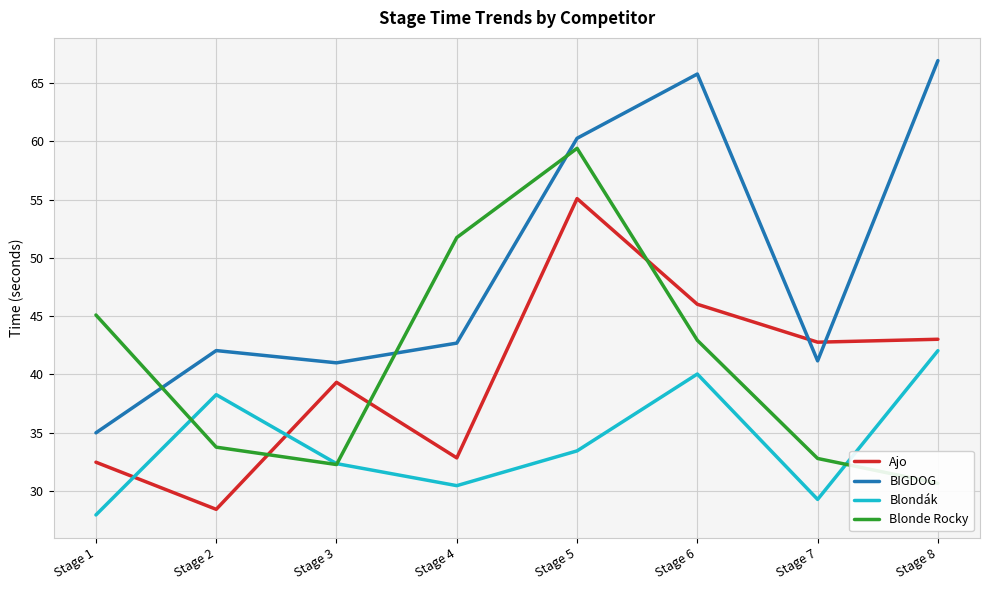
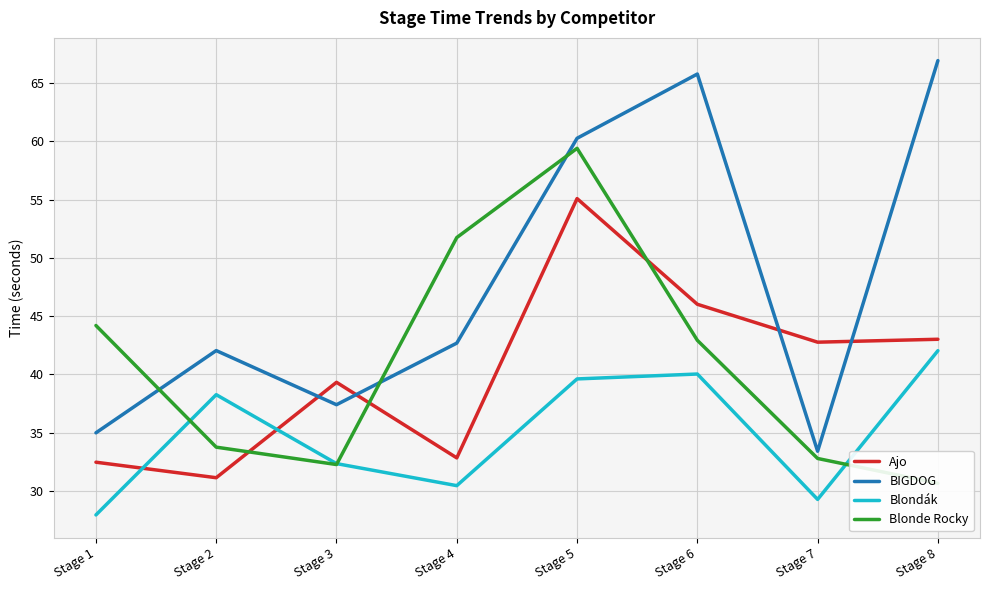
Blonde Rocky, Stage 1: 45.1 -> 44.2
Ajo, Stage 2: 28.4 -> 31.2
BIGDOG, Stage 3: 41.0 -> 37.4
Blondák, Stage 5: 33.5 -> 39.6
BIGDOG, Stage 7: 41.2 -> 33.4
